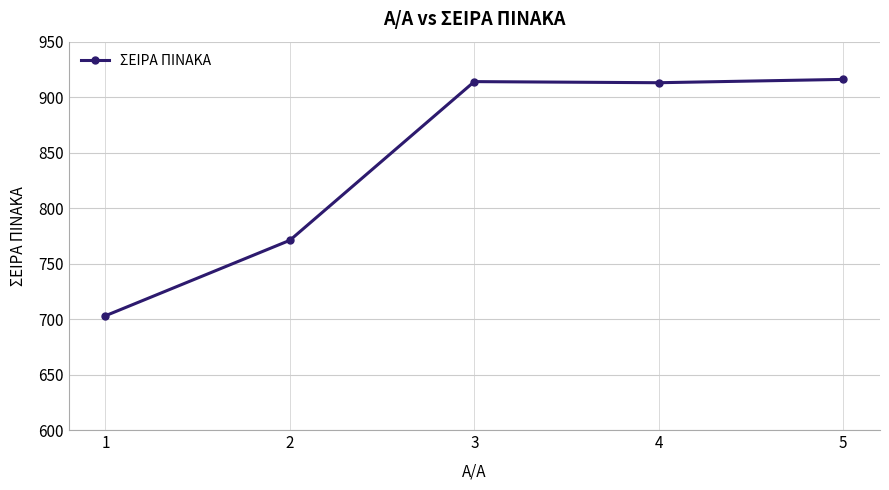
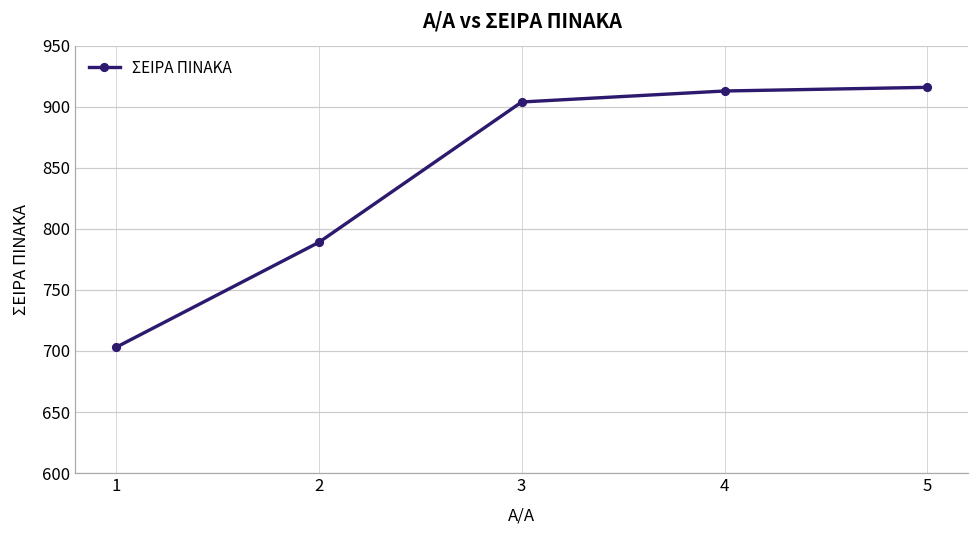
2: 771 -> 789
3: 914 -> 904
